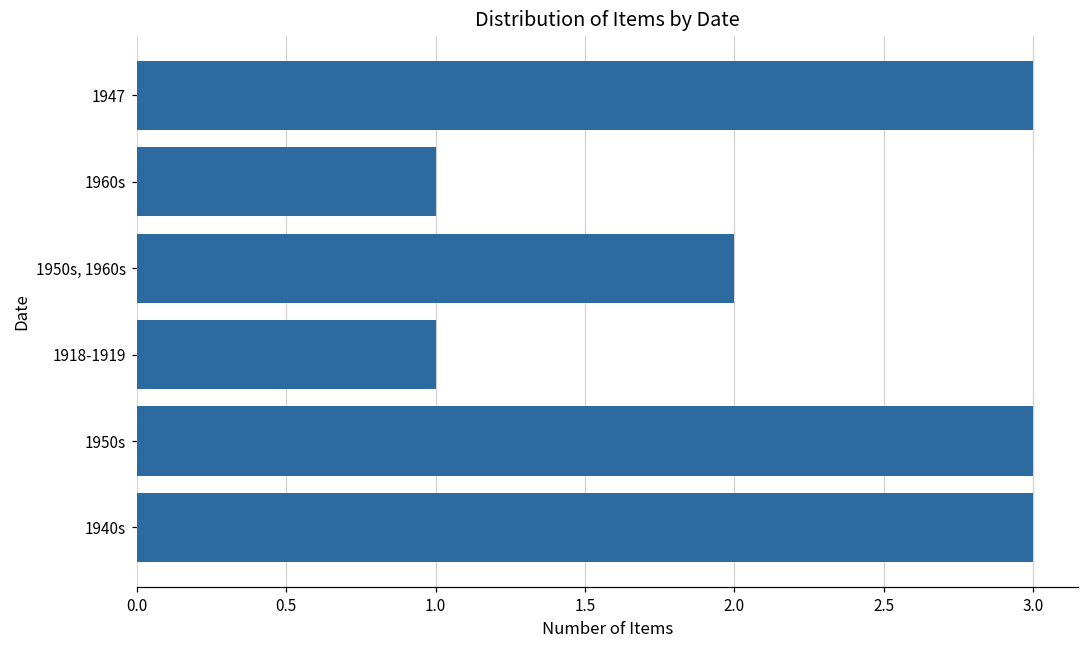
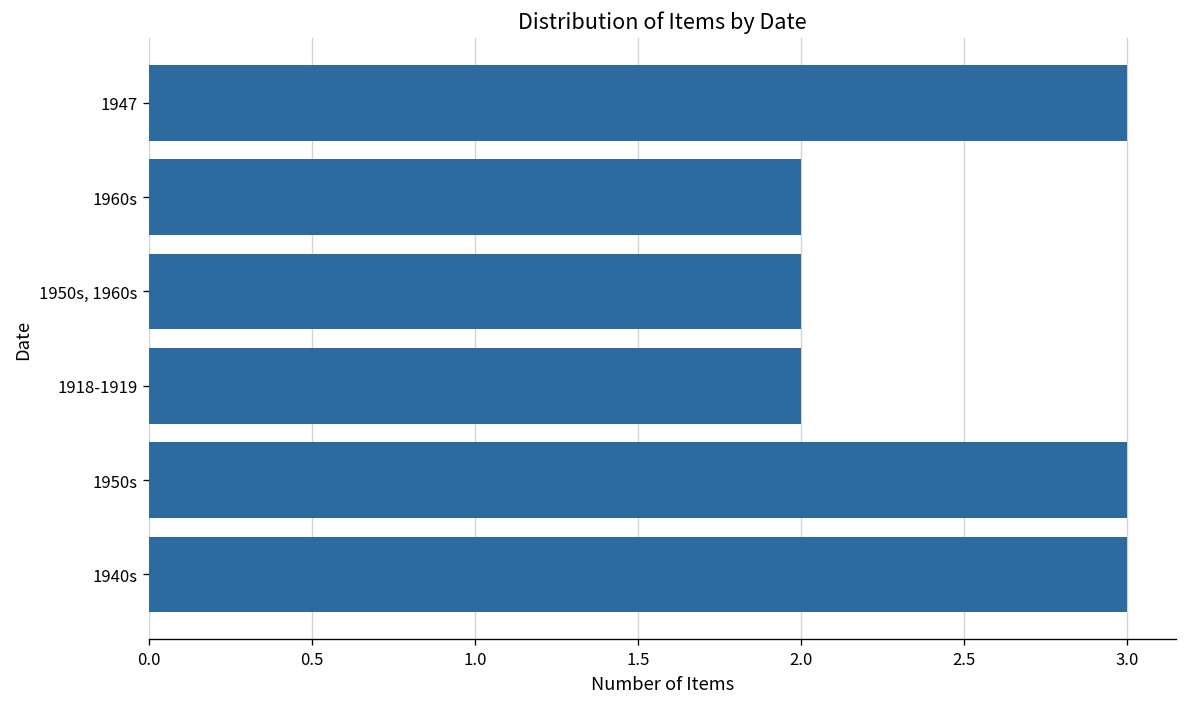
1960s: 1 -> 2
1918-1919: 1 -> 2
